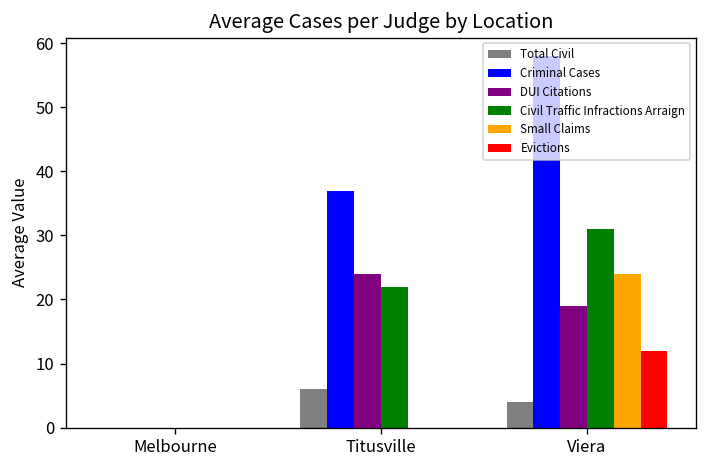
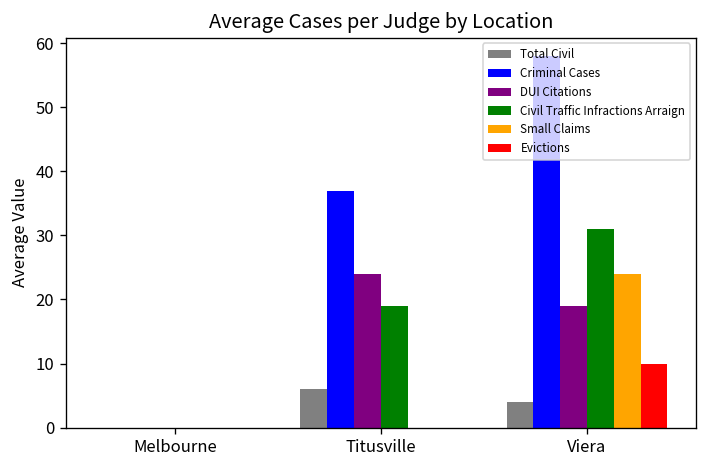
Civil Traffic Infractions Arraign, Titusville: 22 -> 19
Evictions, Viera: 12 -> 10
